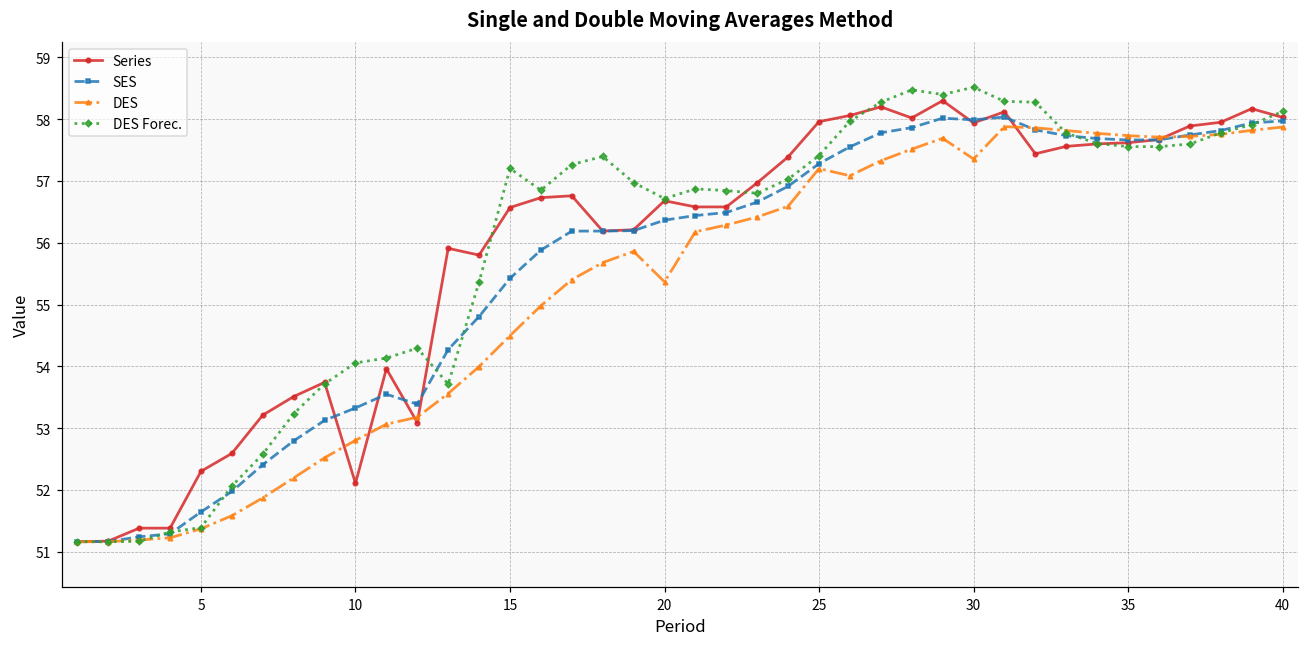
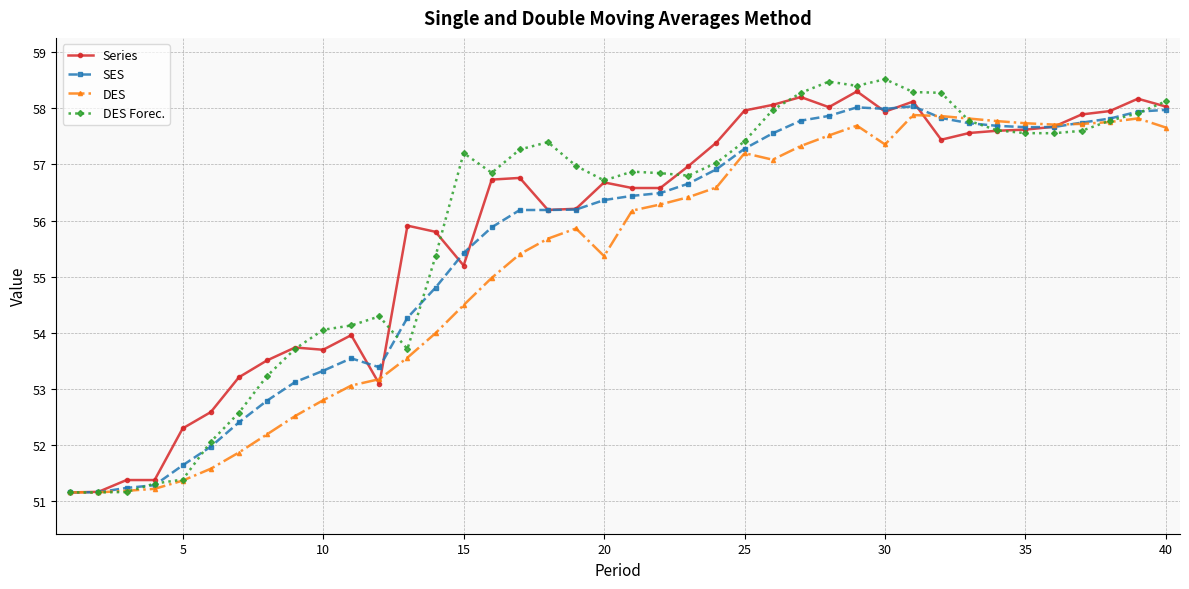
Series, 10: 52.1 -> 53.7
Series, 15: 56.6 -> 55.2
DES, 40: 57.9 -> 57.7
